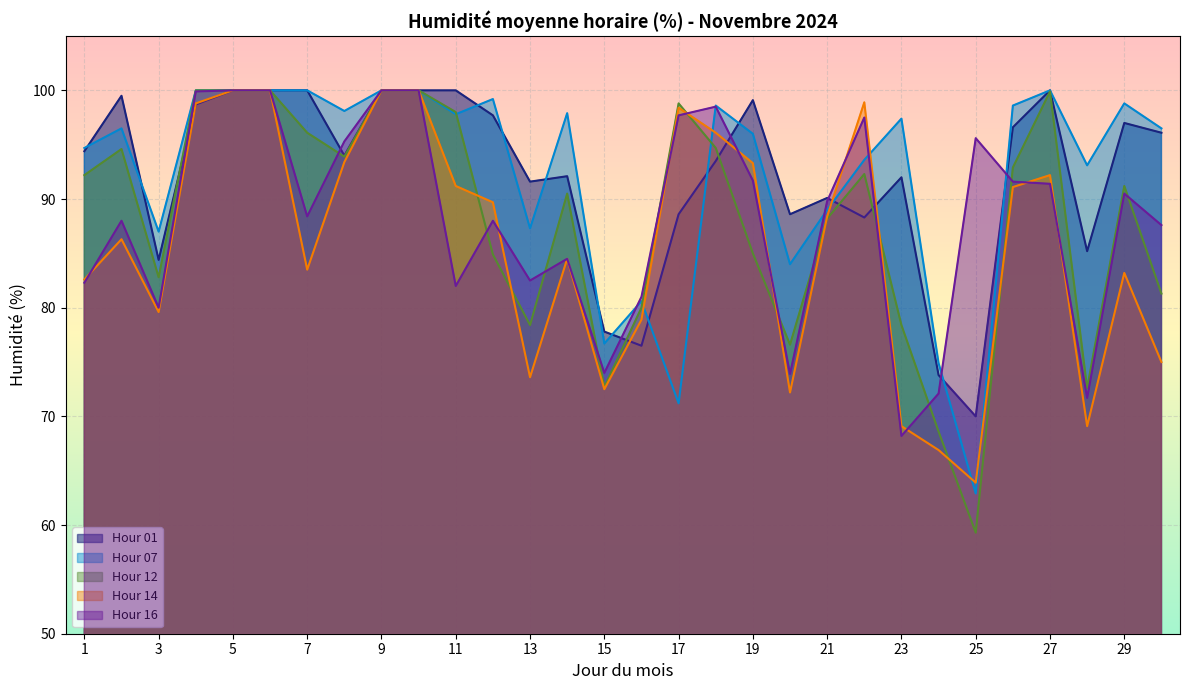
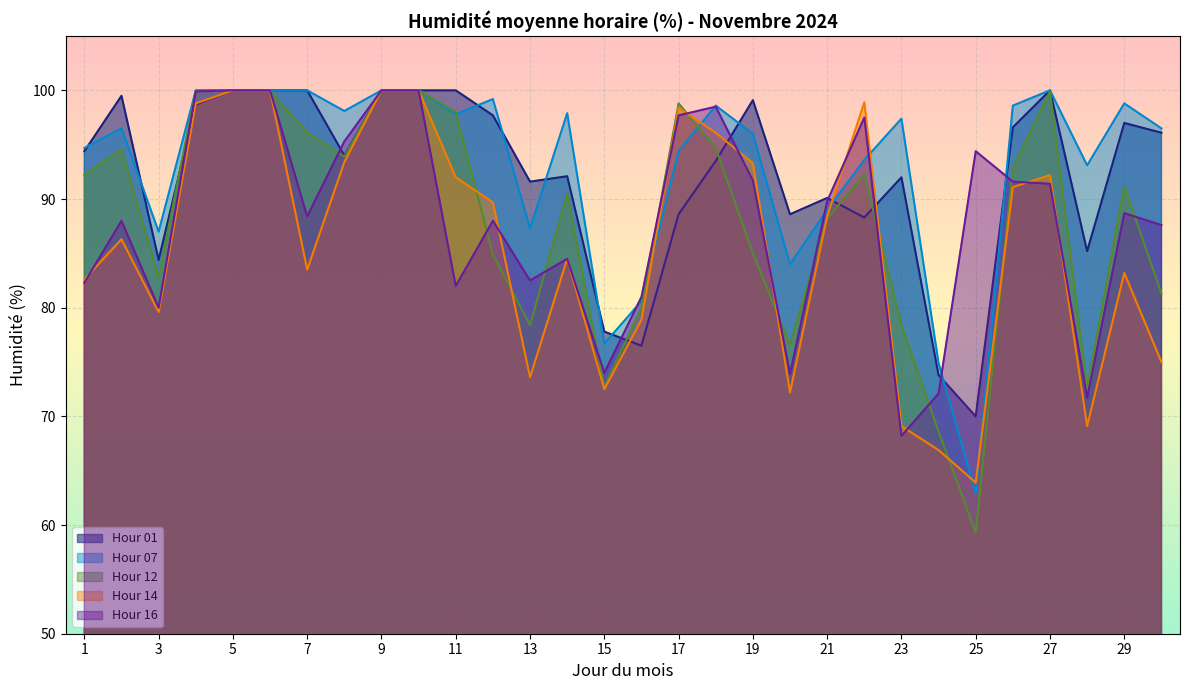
Hour 14, 11: 91.2 -> 92.0
Hour 07, 17: 71.2 -> 94.4
Hour 16, 25: 95.6 -> 94.4
Hour 16, 29: 90.5 -> 88.7
